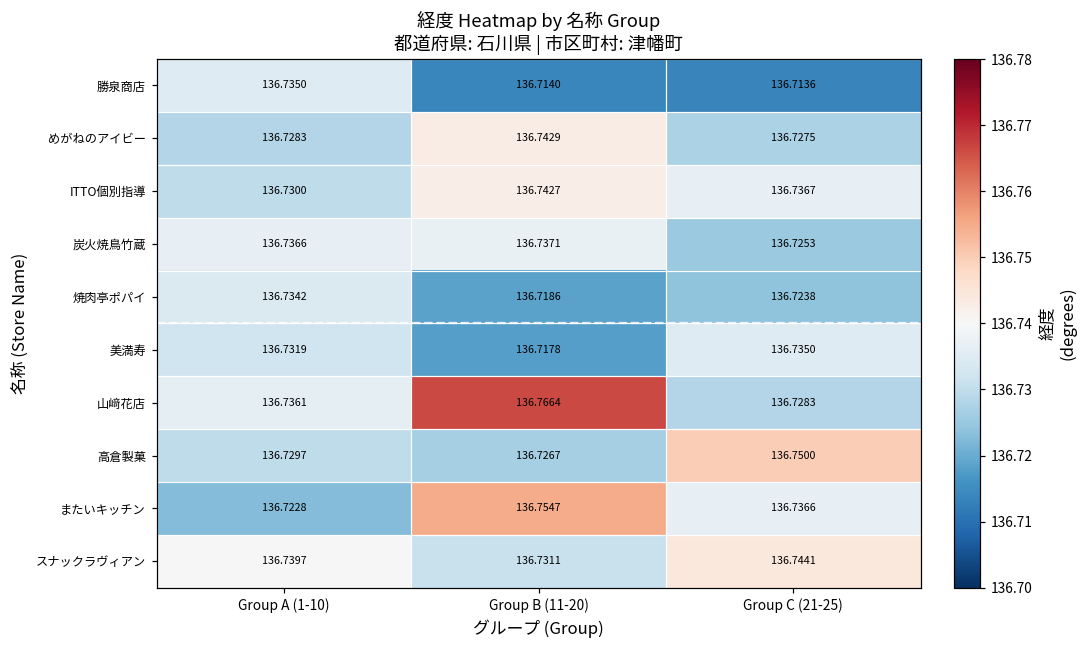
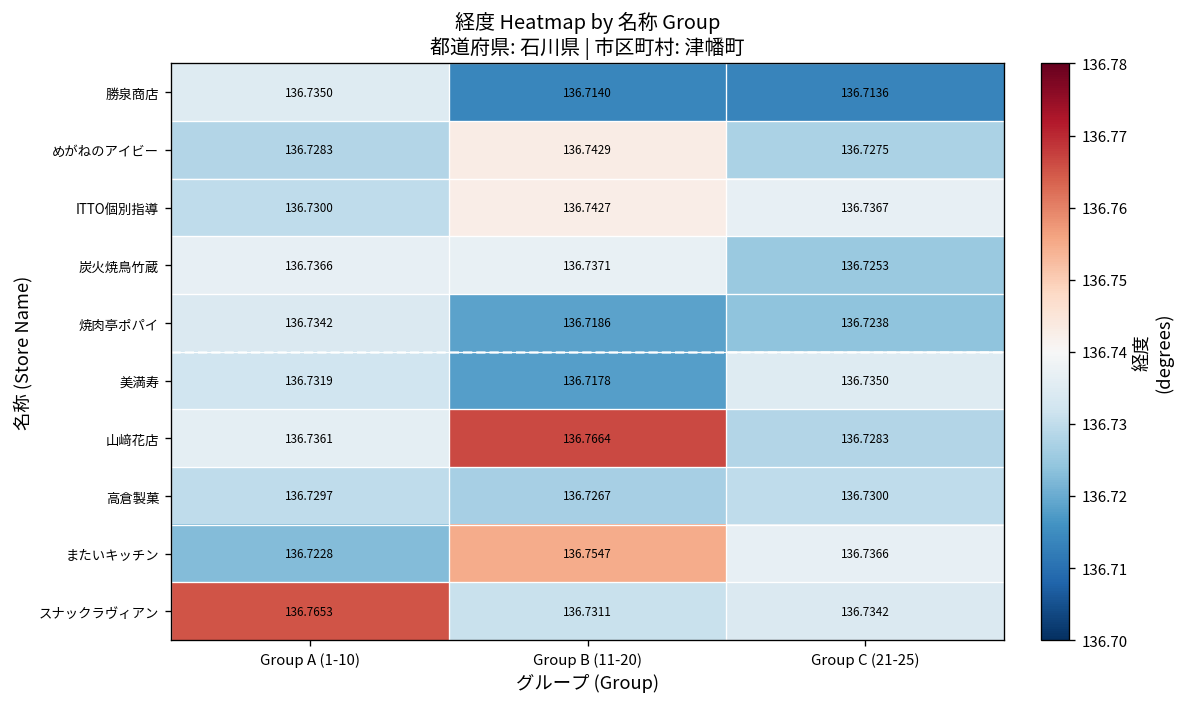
高倉製菓, Group C (21-25): 136.7500 -> 136.7300
スナックラヴィアン, Group A (1-10): 136.7397 -> 136.7653
スナックラヴィアン, Group C (21-25): 136.7441 -> 136.7342
